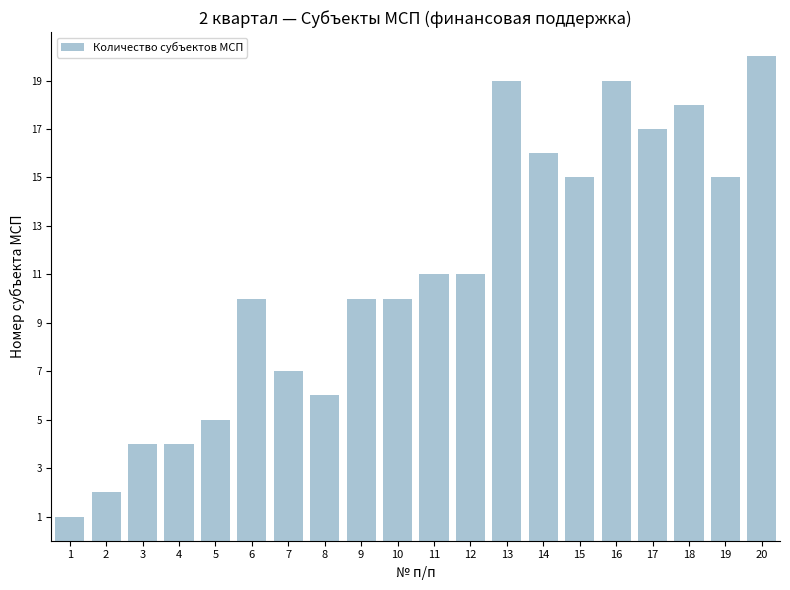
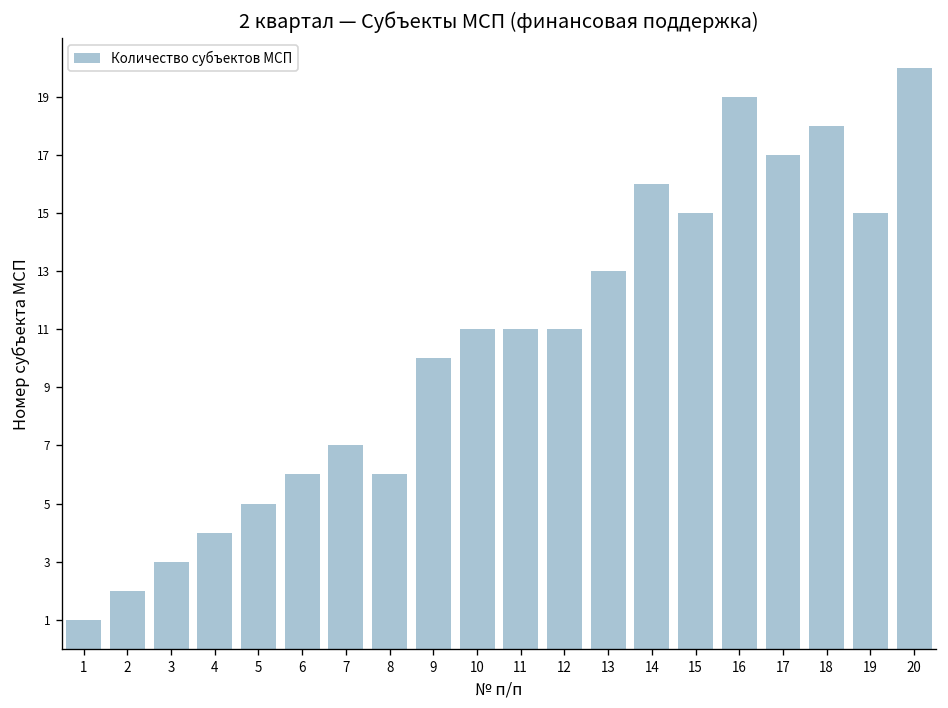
3: 4 -> 3
6: 10 -> 6
10: 10 -> 11
13: 19 -> 13
